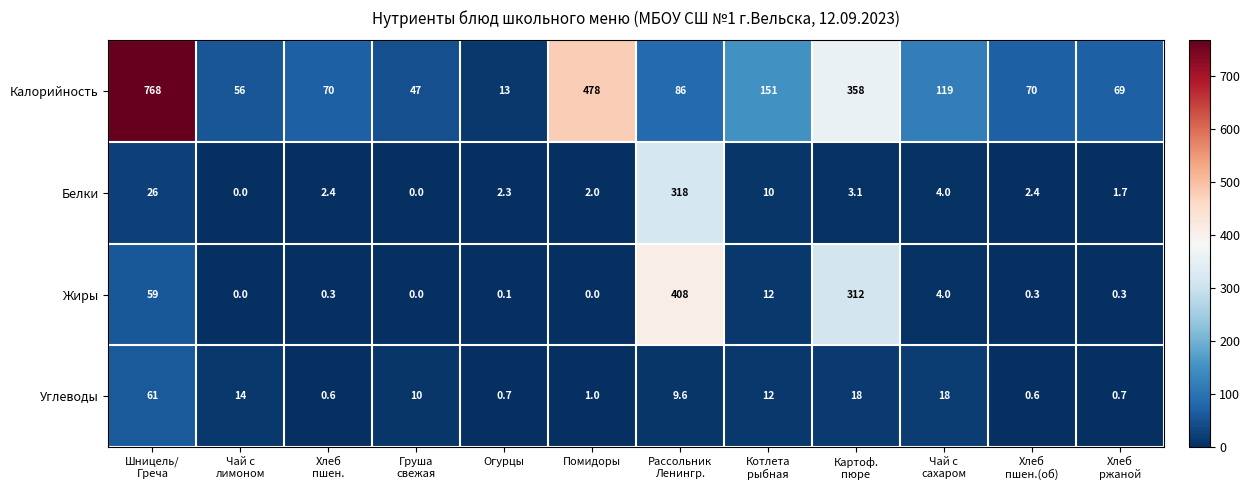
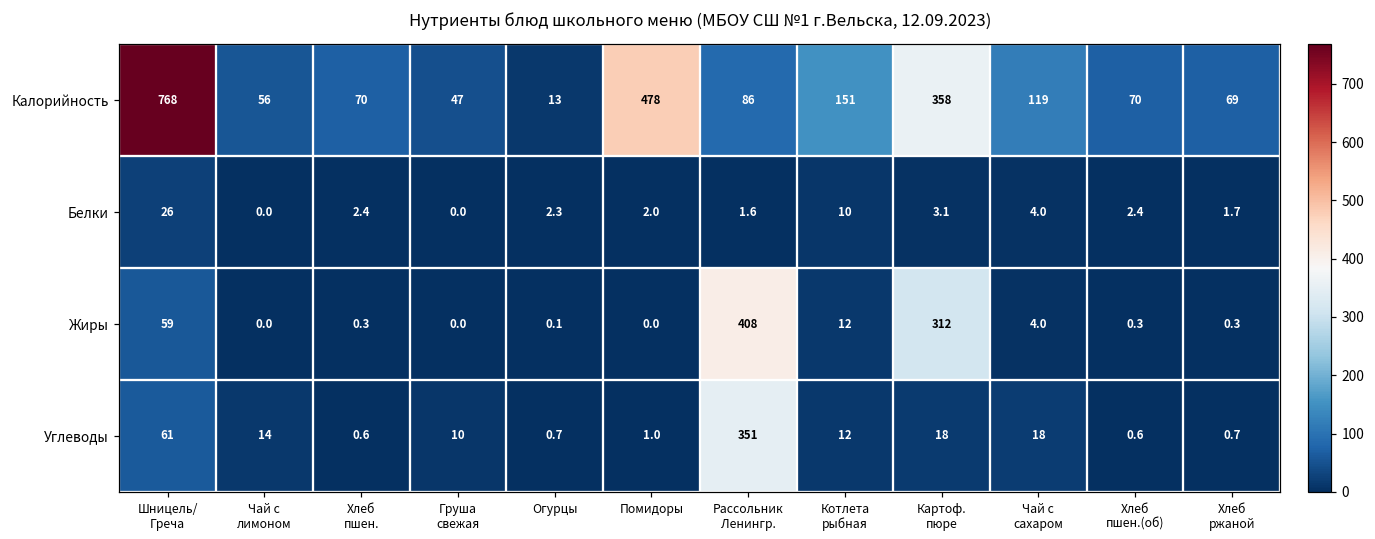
Белки, Рассольник Ленингр.: 318 -> 1.6
Углеводы, Рассольник Ленингр.: 9.6 -> 351
